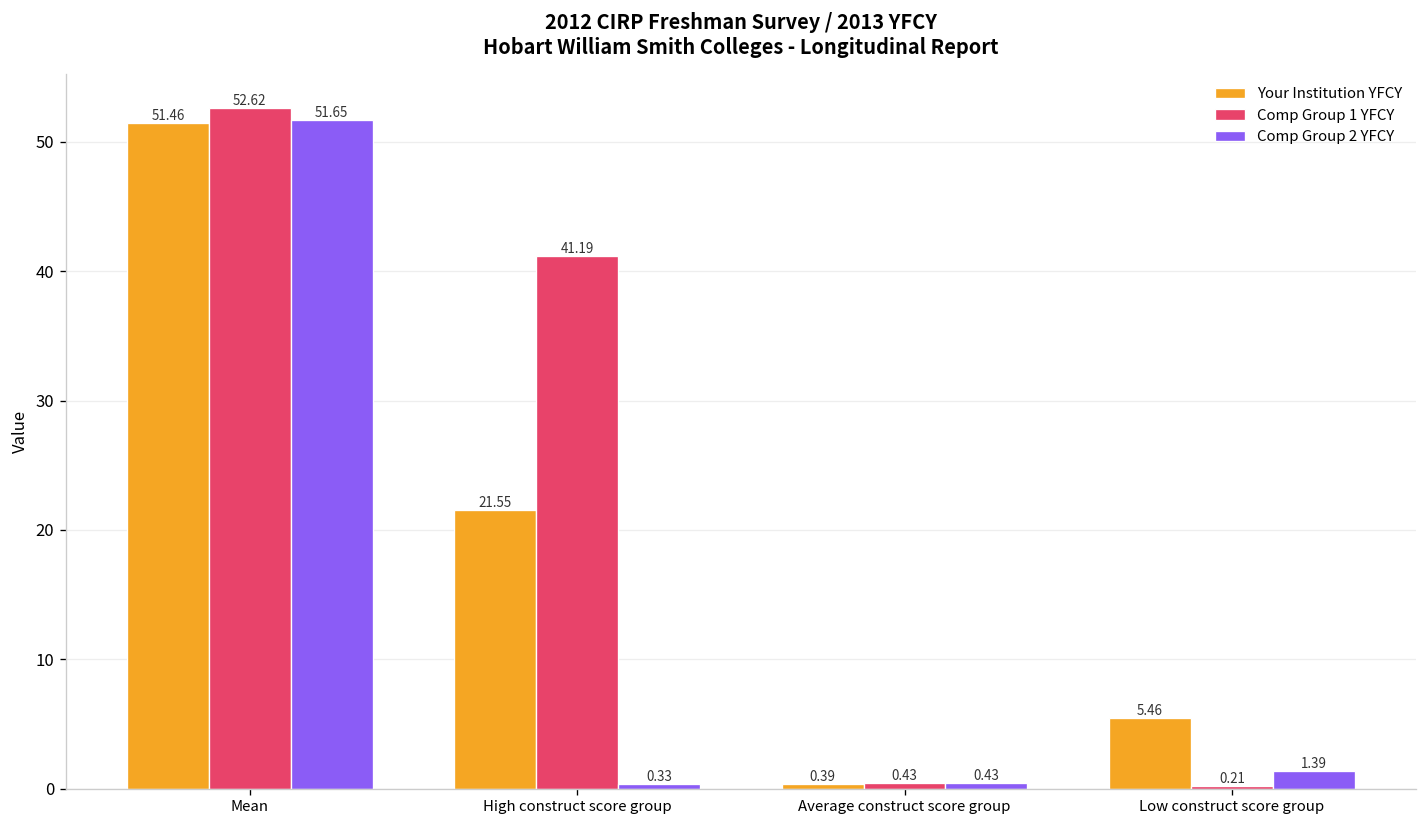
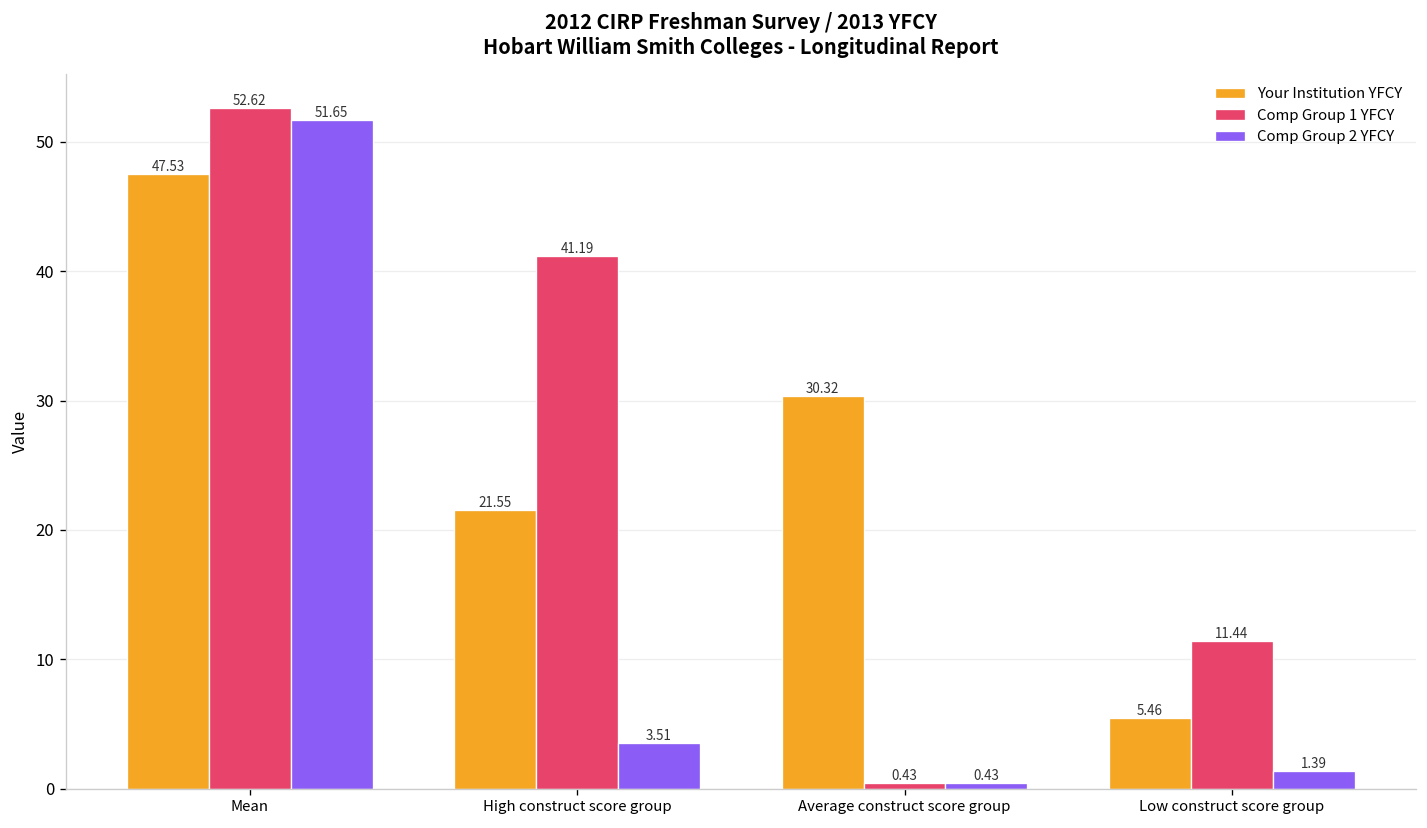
Your Institution YFCY, Mean: 51.46 -> 47.53
Comp Group 2 YFCY, High construct score group: 0.33 -> 3.51
Your Institution YFCY, Average construct score group: 0.39 -> 30.32
Comp Group 1 YFCY, Low construct score group: 0.21 -> 11.44
